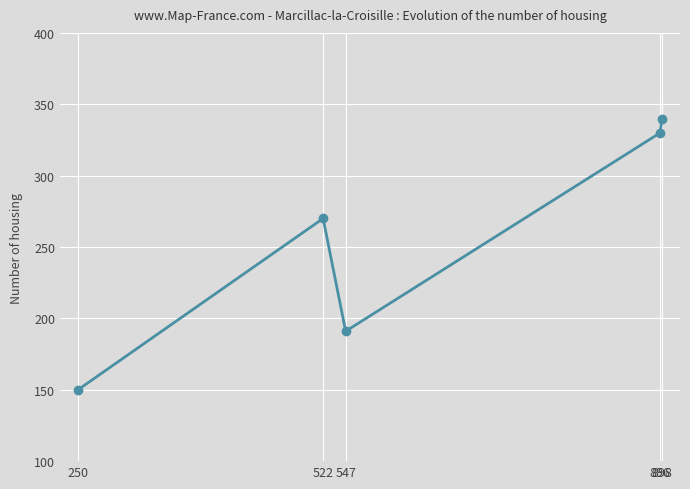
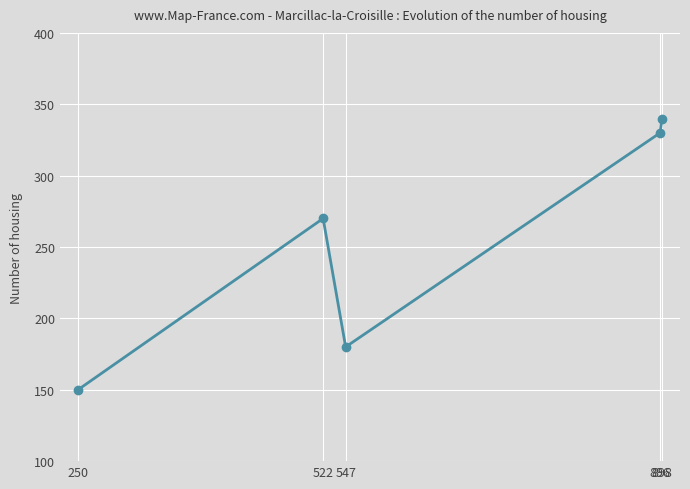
547: 191 -> 180
